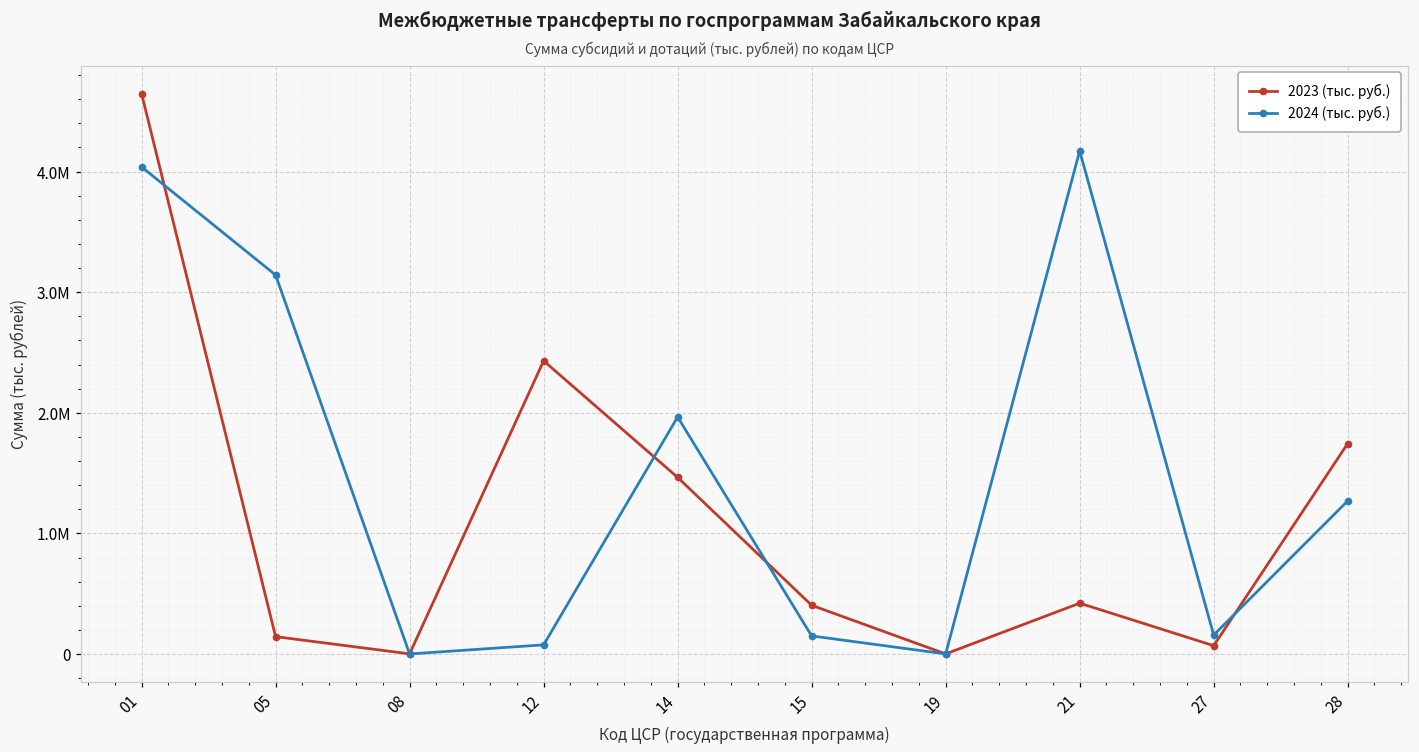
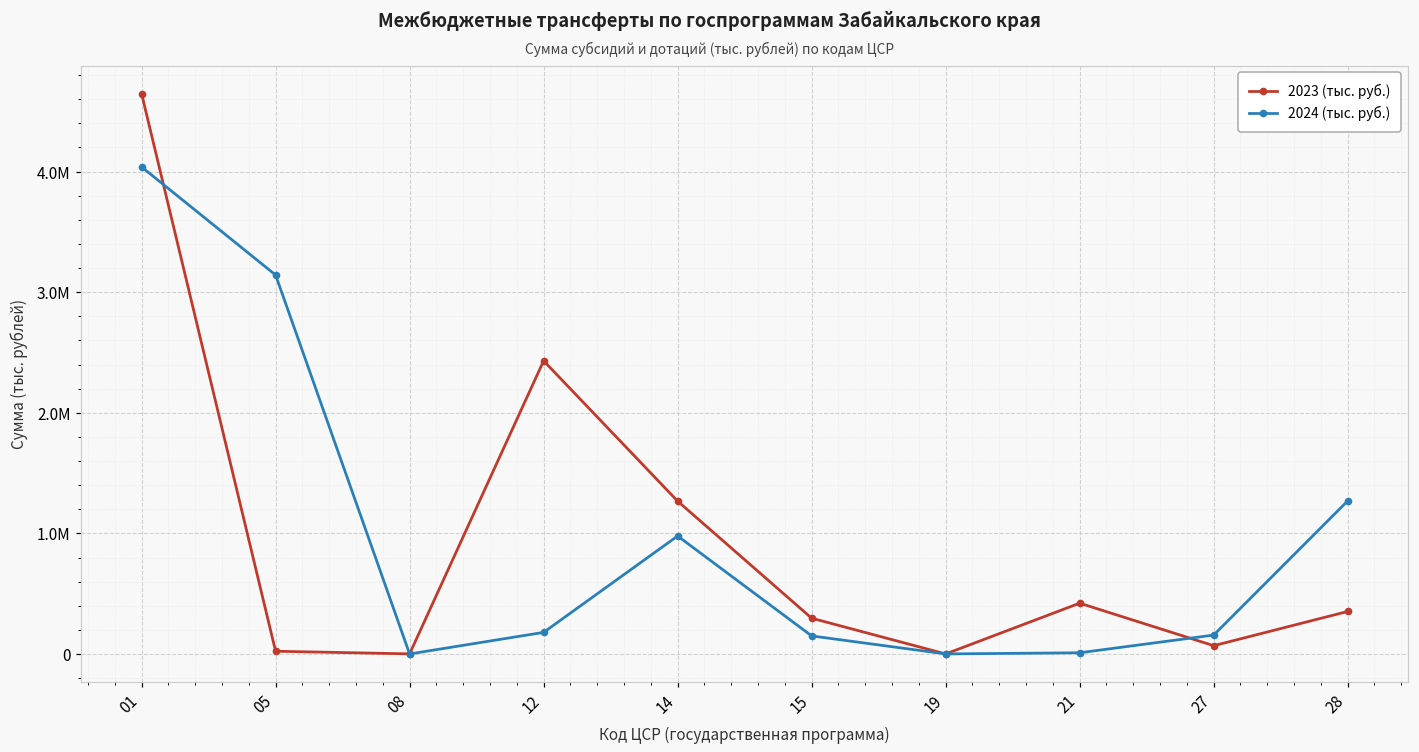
2023 (тыс. руб.), 05: 140000 -> 20000
2024 (тыс. руб.), 12: 80000 -> 180000
2023 (тыс. руб.), 14: 1460000 -> 1270000
2024 (тыс. руб.), 14: 1970000 -> 980000
2023 (тыс. руб.), 15: 400000 -> 300000
2024 (тыс. руб.), 21: 4170000 -> 10000
2023 (тыс. руб.), 28: 1750000 -> 350000
